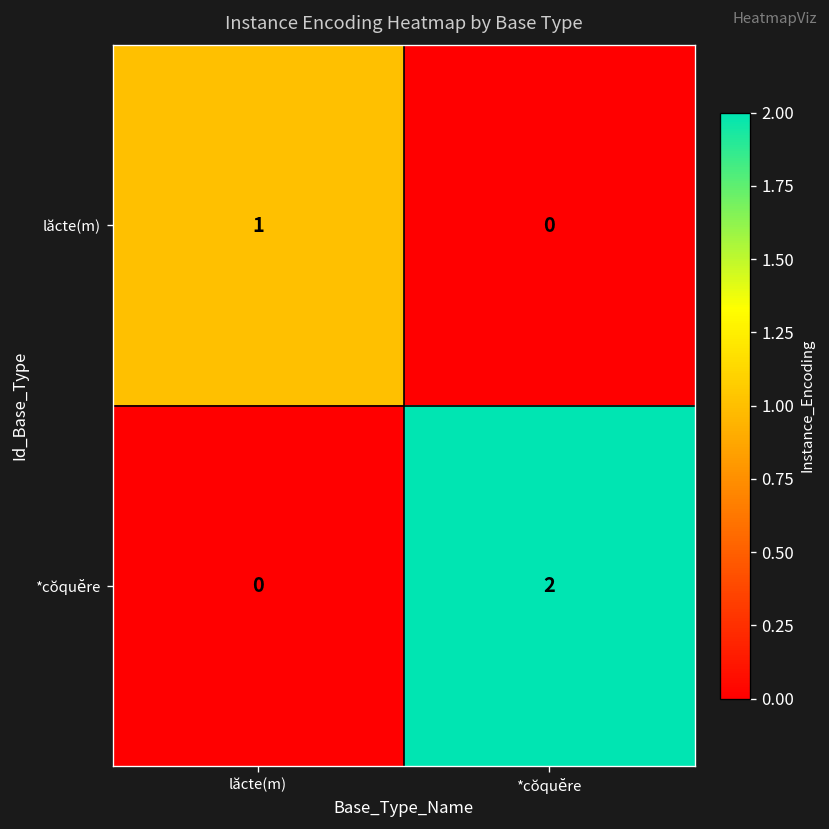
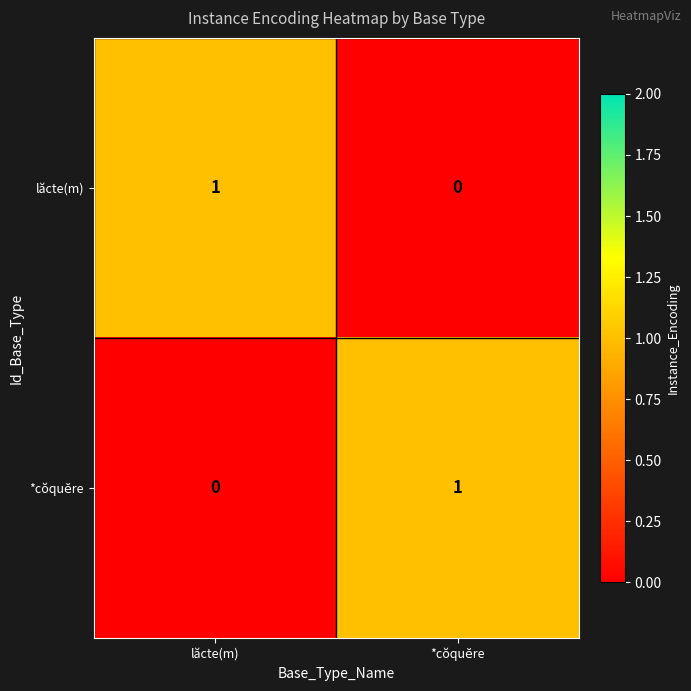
*cŏquĕre, *cŏquĕre: 2 -> 1
